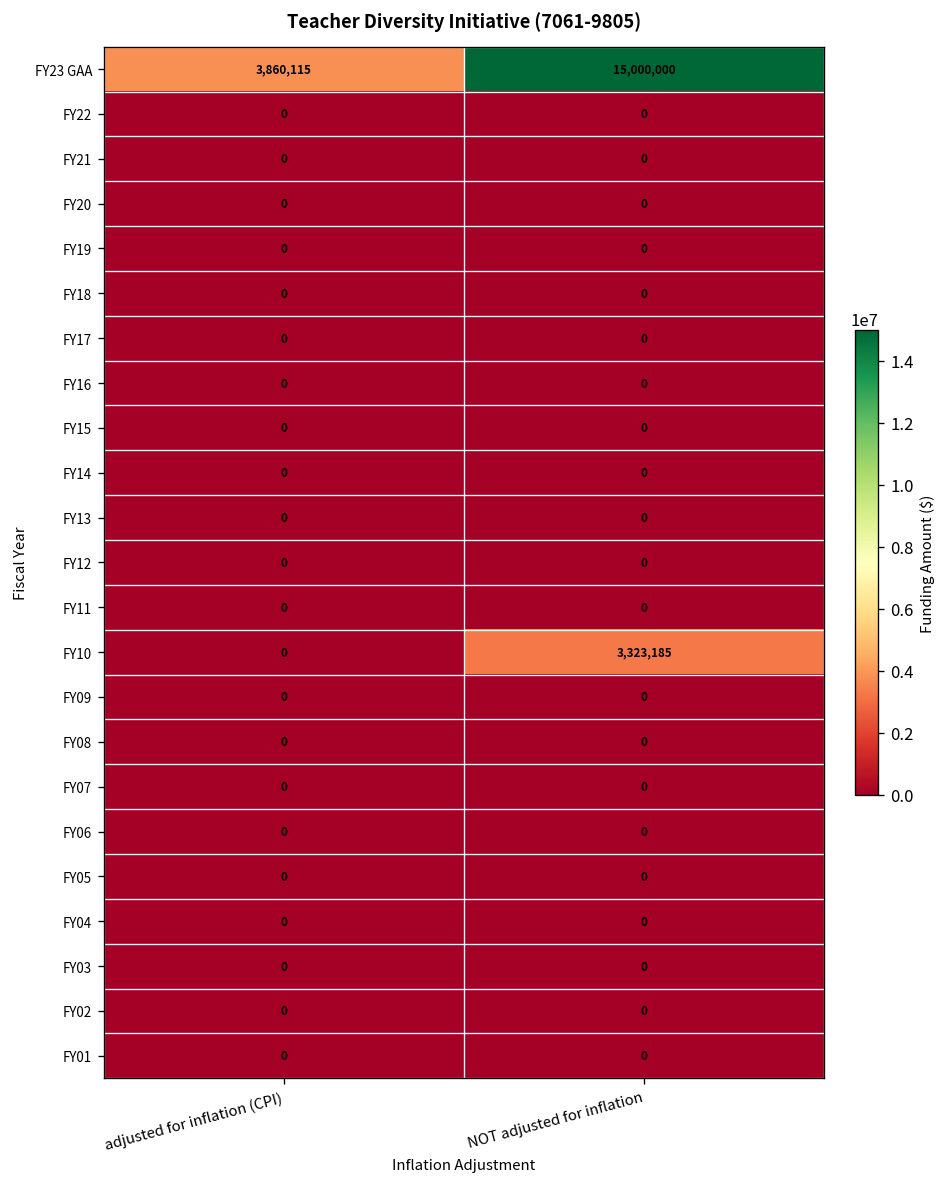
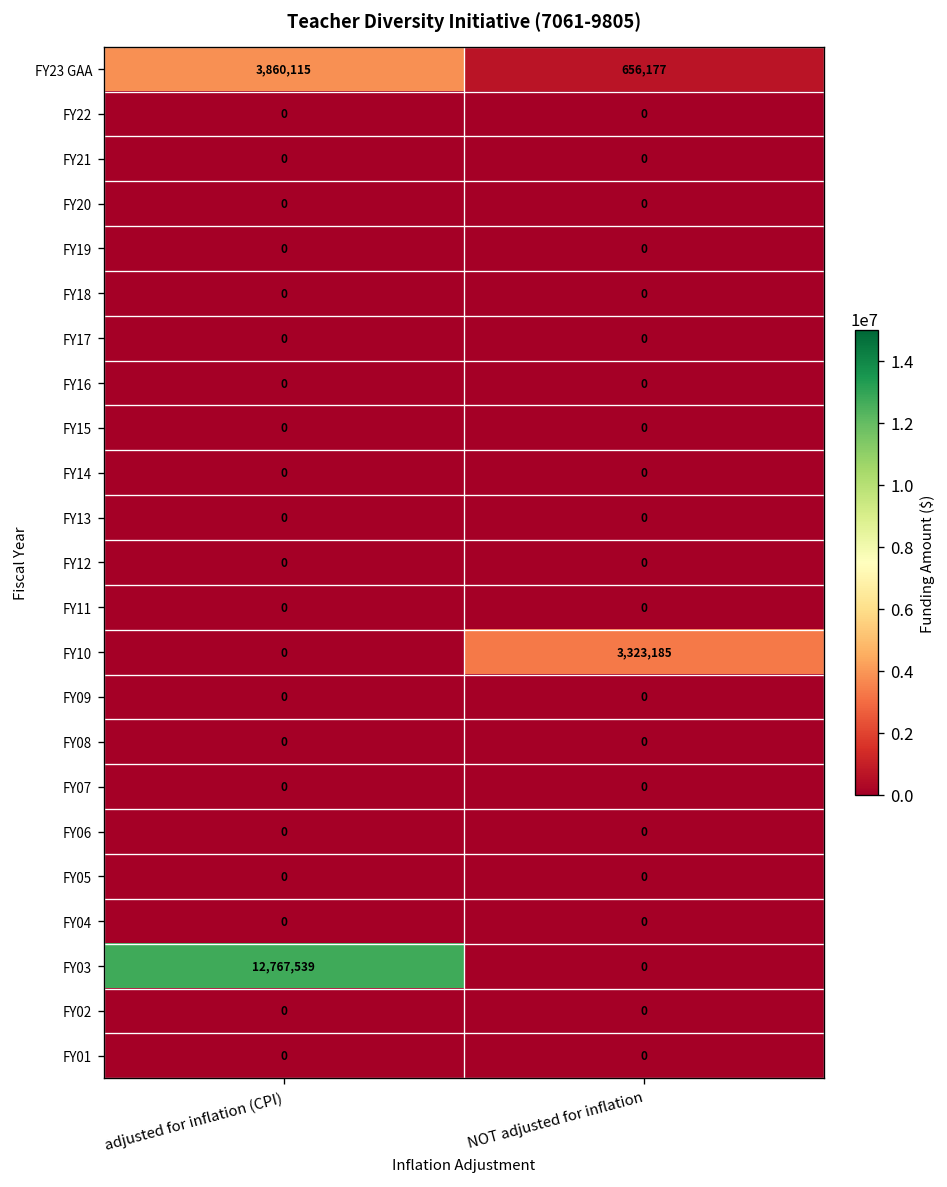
FY23 GAA, NOT adjusted for inflation: 15,000,000 -> 656,177
FY03, adjusted for inflation (CPI): 0 -> 12,767,539
